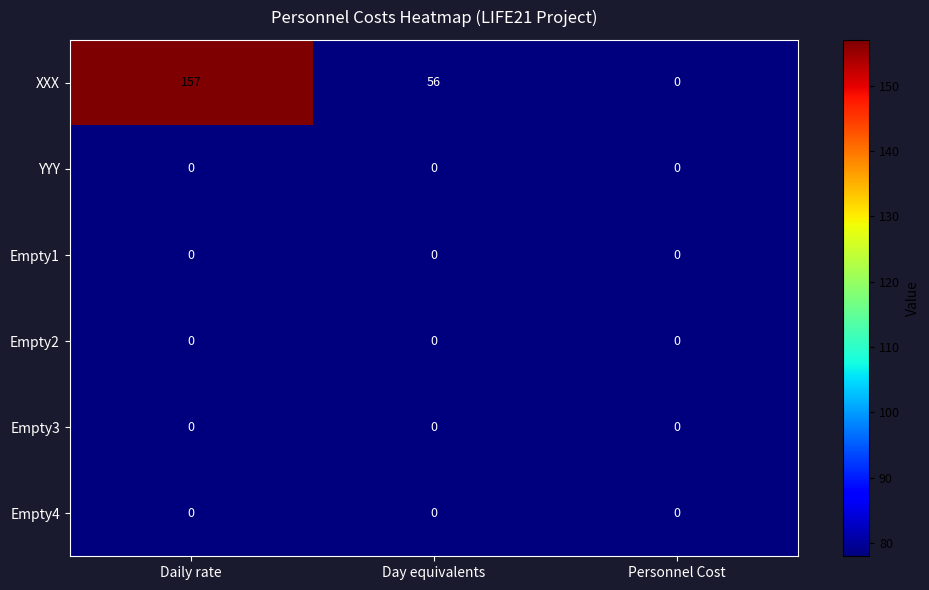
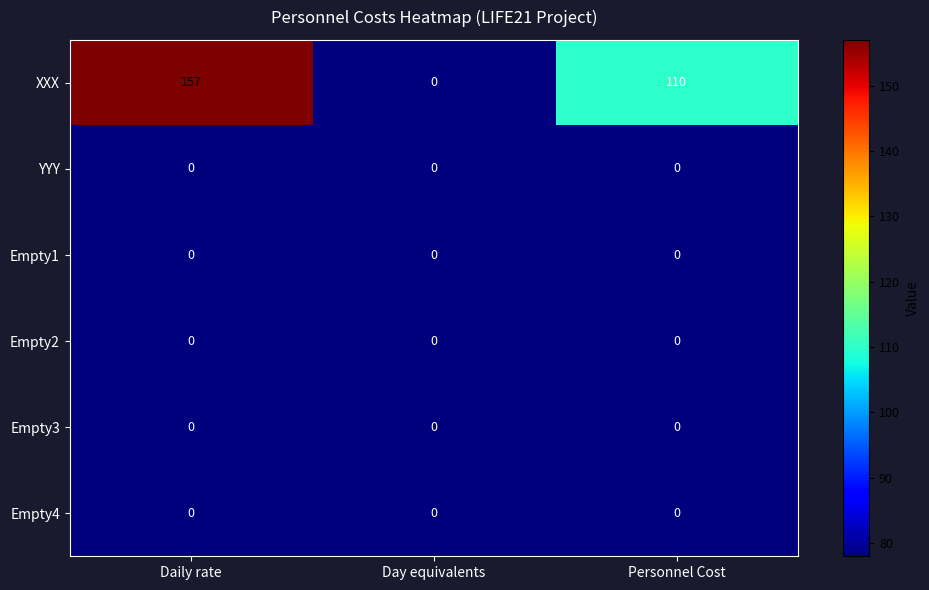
XXX, Day equivalents: 56 -> 0
XXX, Personnel Cost: 0 -> 110
